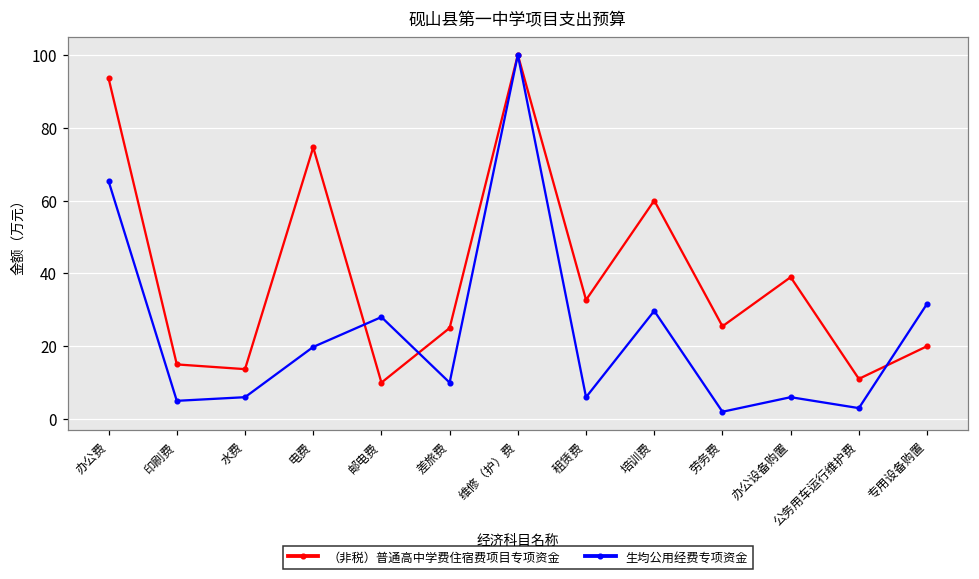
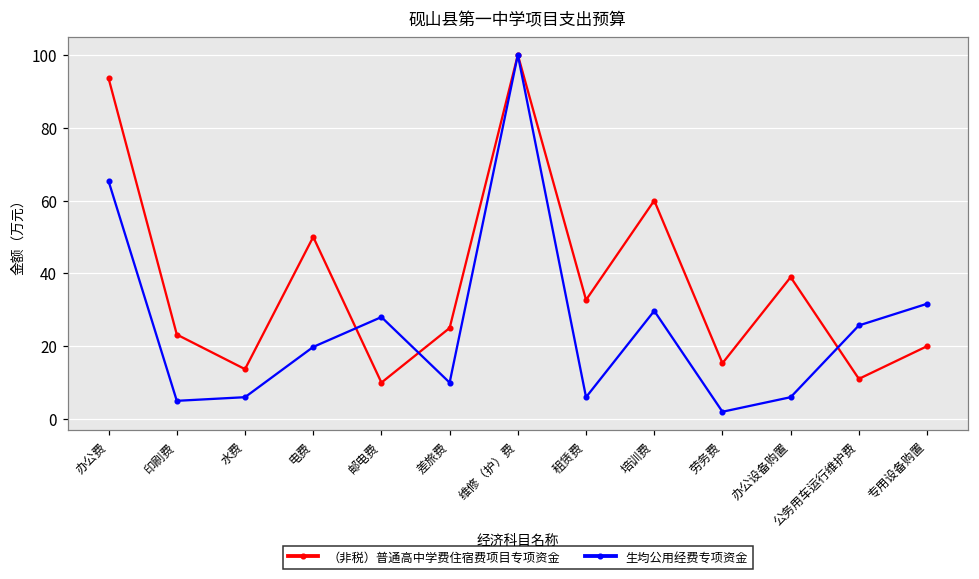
（非税）普通高中学费住宿费项目专项资金, 印刷费: 15 -> 23
（非税）普通高中学费住宿费项目专项资金, 电费: 75 -> 50
（非税）普通高中学费住宿费项目专项资金, 劳务费: 25 -> 15
生均公用经费专项资金, 公务用车运行维护费: 3 -> 26
